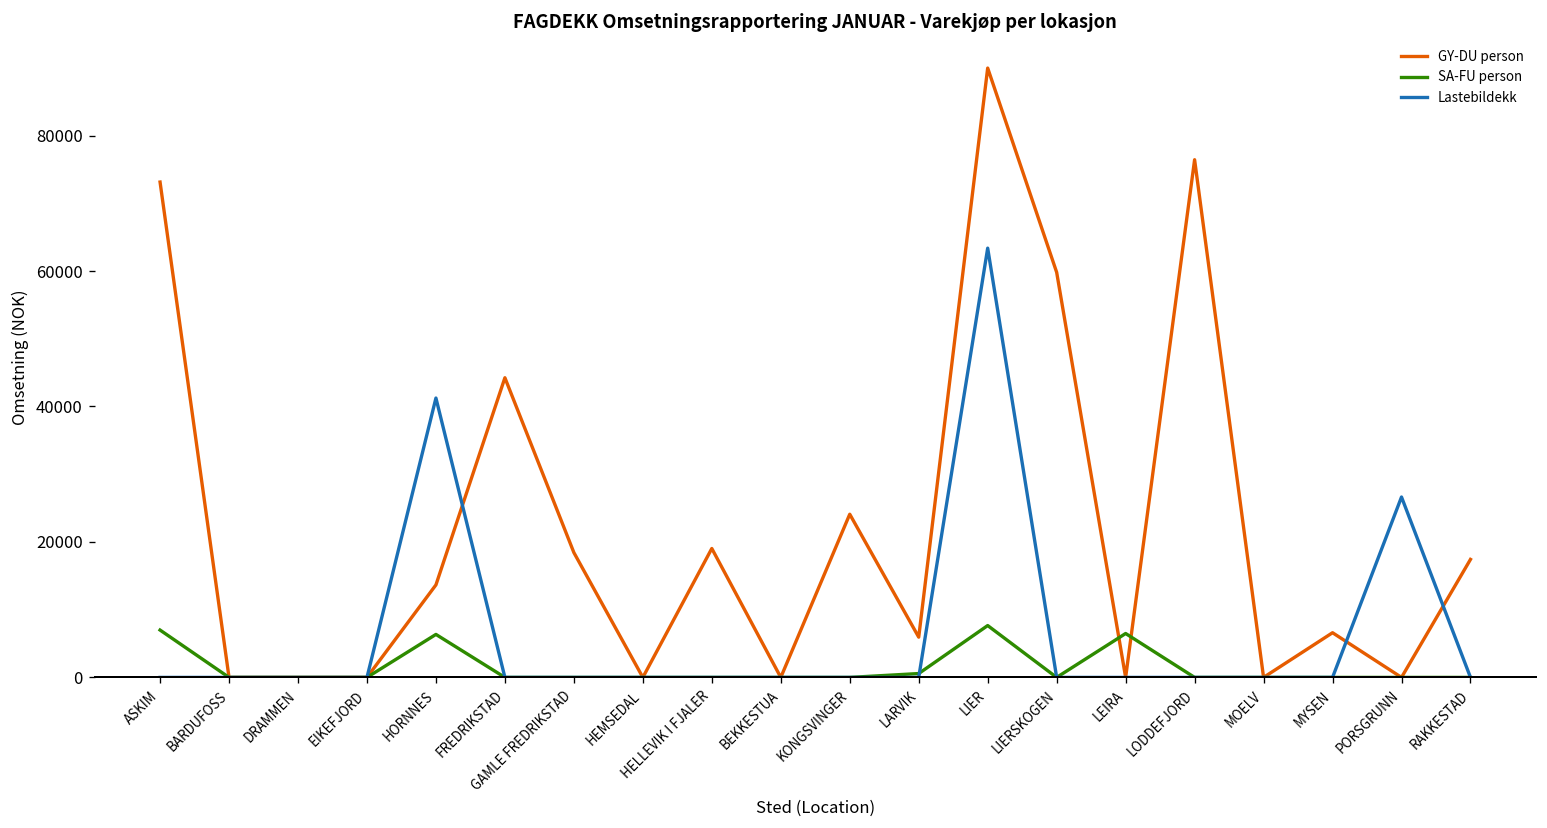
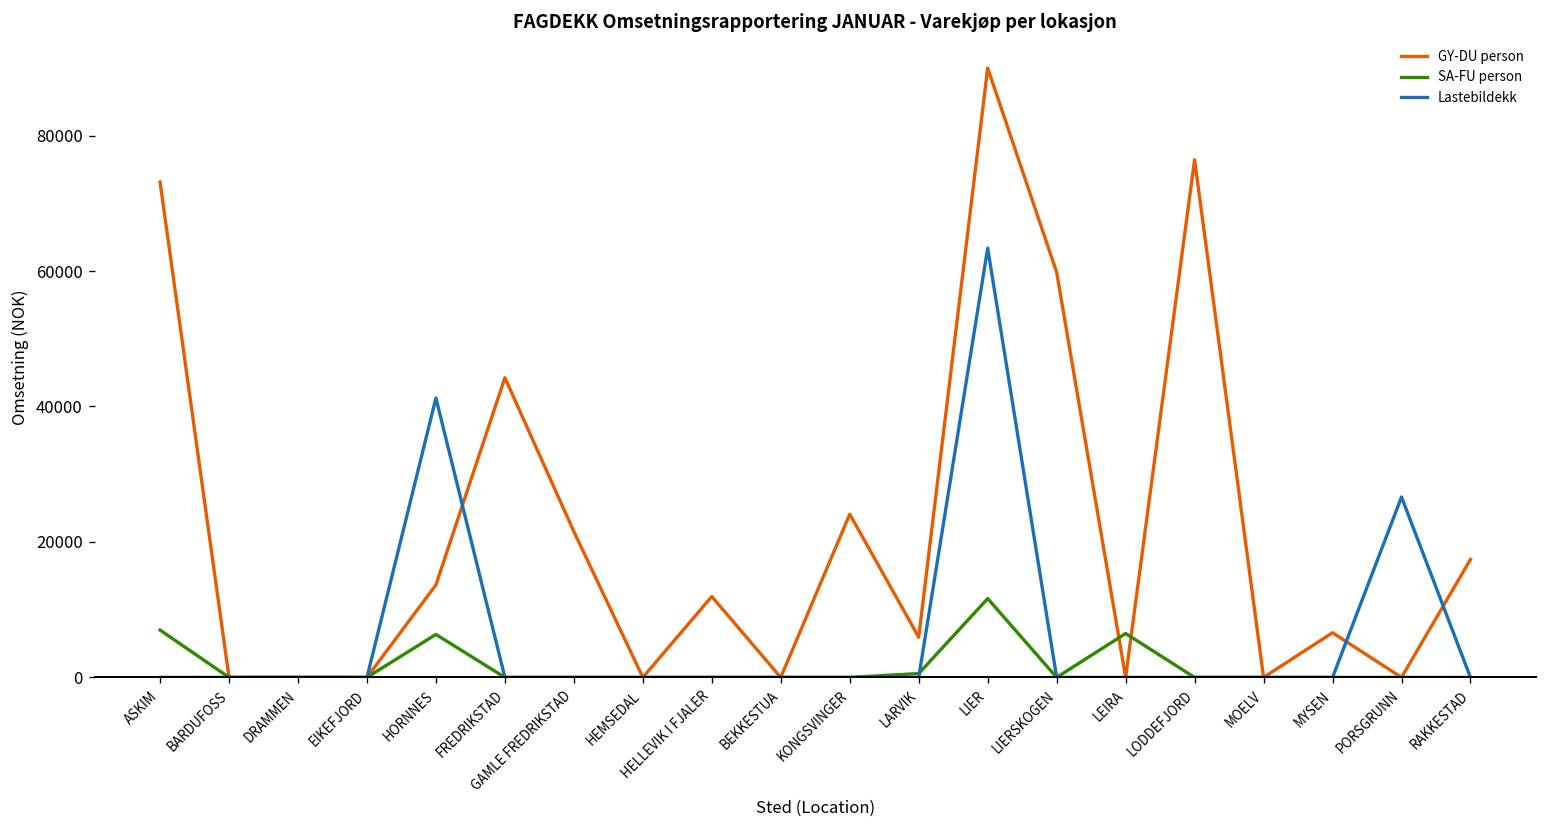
GY-DU person, GAMLE FREDRIKSTAD: 18000 -> 22000
GY-DU person, HELLEVIK I FJALER: 19000 -> 12000
SA-FU person, LIER: 8000 -> 12000
